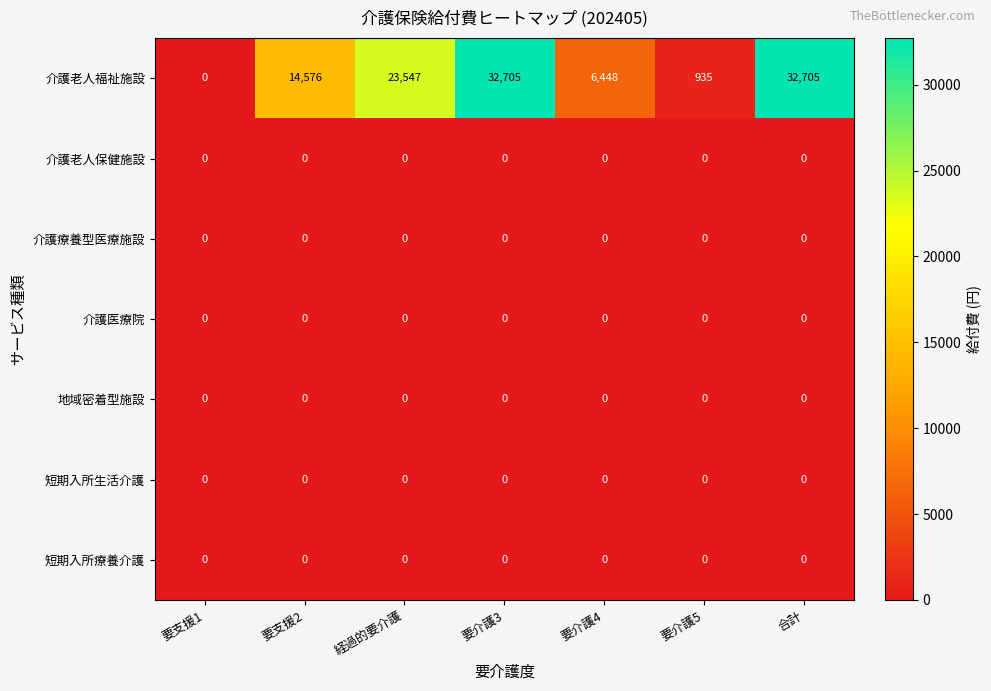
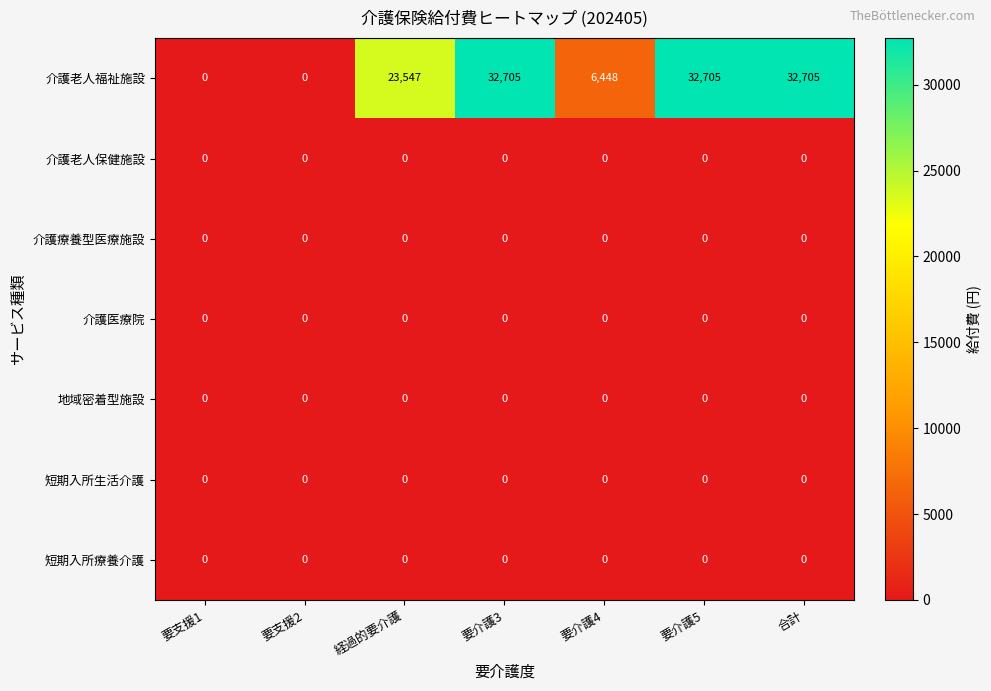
介護老人福祉施設, 要支援2: 14,576 -> 0
介護老人福祉施設, 要介護5: 935 -> 32,705
